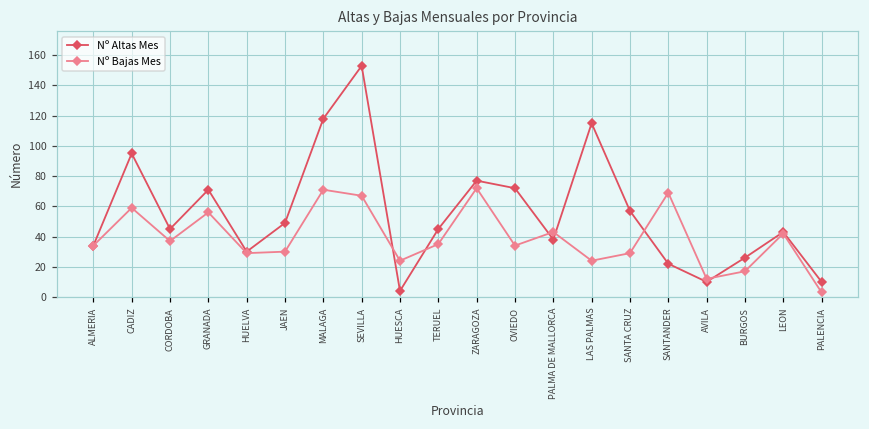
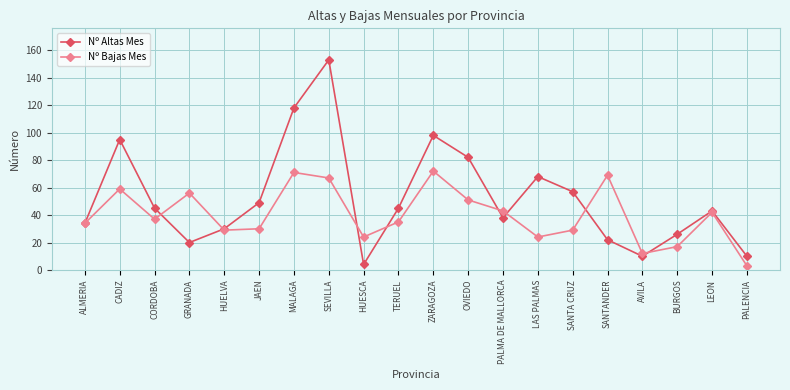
Nº Altas Mes, GRANADA: 71 -> 20
Nº Altas Mes, ZARAGOZA: 77 -> 98
Nº Altas Mes, OVIEDO: 72 -> 82
Nº Bajas Mes, OVIEDO: 34 -> 51
Nº Altas Mes, LAS PALMAS: 115 -> 68
